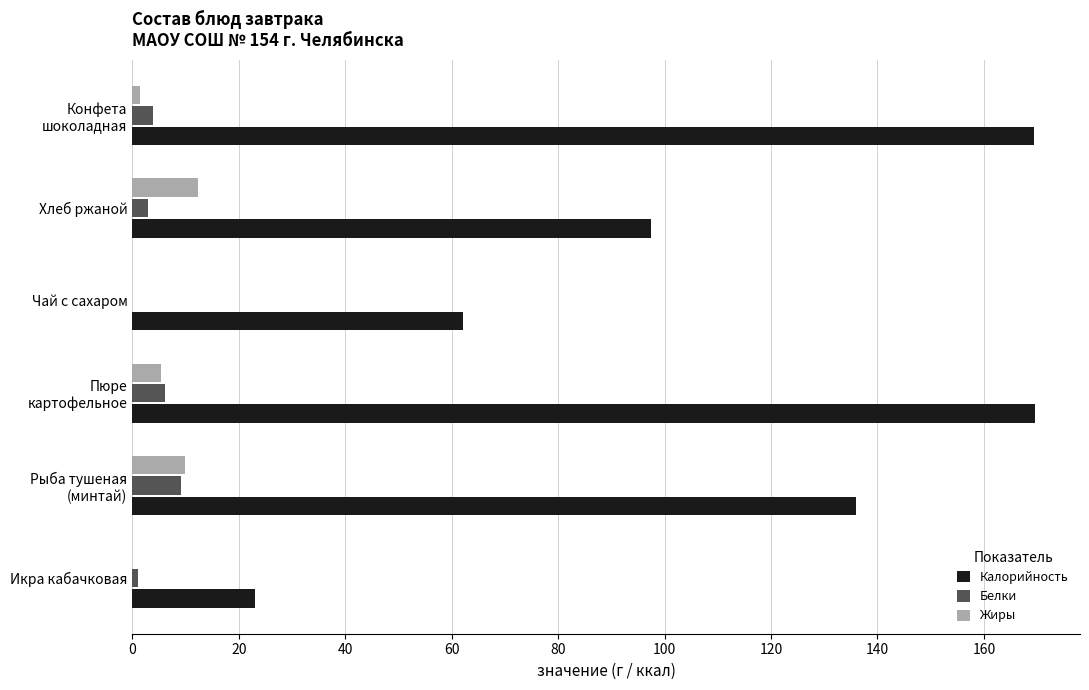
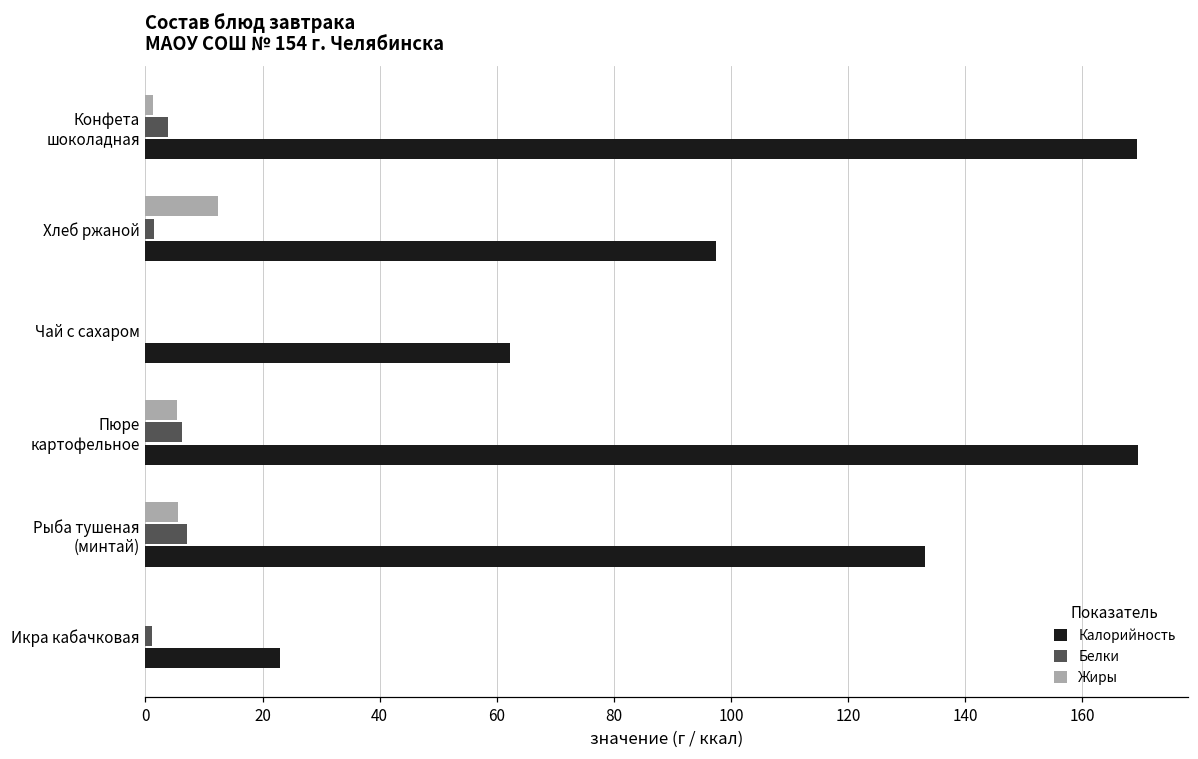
Белки, Хлеб ржаной: 3 -> 2
Жиры, Рыба тушеная (минтай): 10 -> 5
Белки, Рыба тушеная (минтай): 9 -> 7
Калорийность, Рыба тушеная (минтай): 136 -> 133
